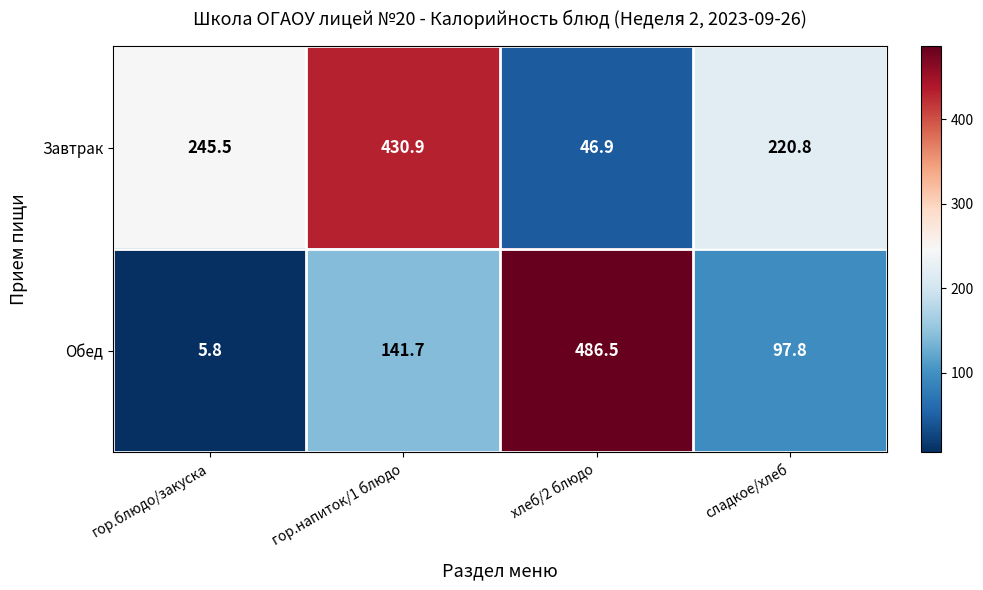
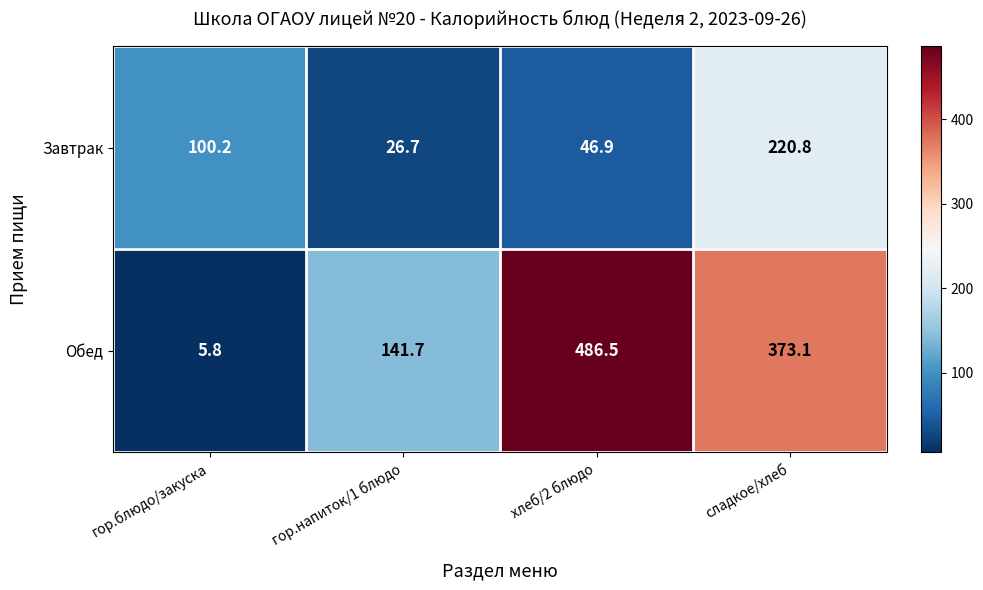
Завтрак, гор.блюдо/закуска: 245.5 -> 100.2
Завтрак, гор.напиток/1 блюдо: 430.9 -> 26.7
Обед, сладкое/хлеб: 97.8 -> 373.1
